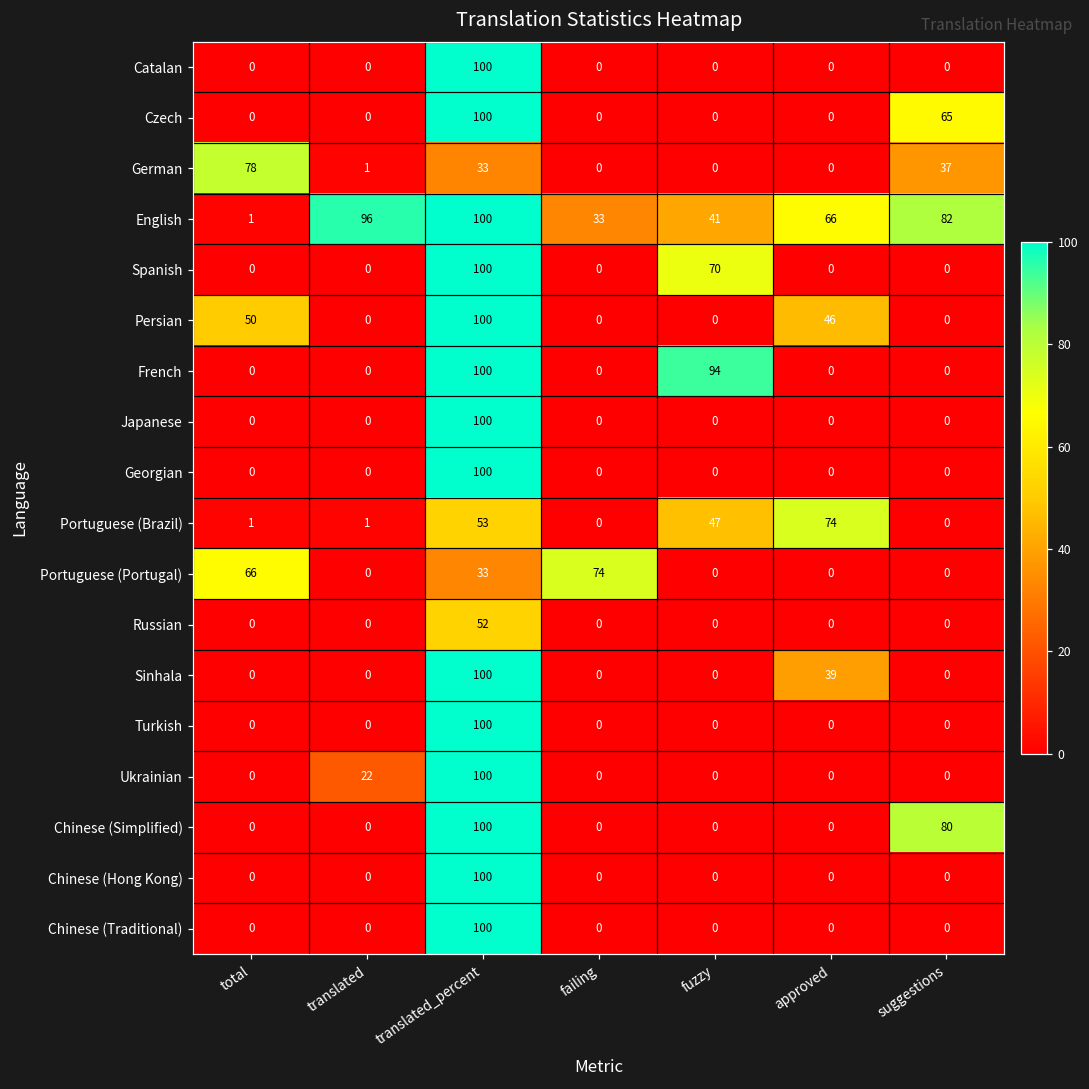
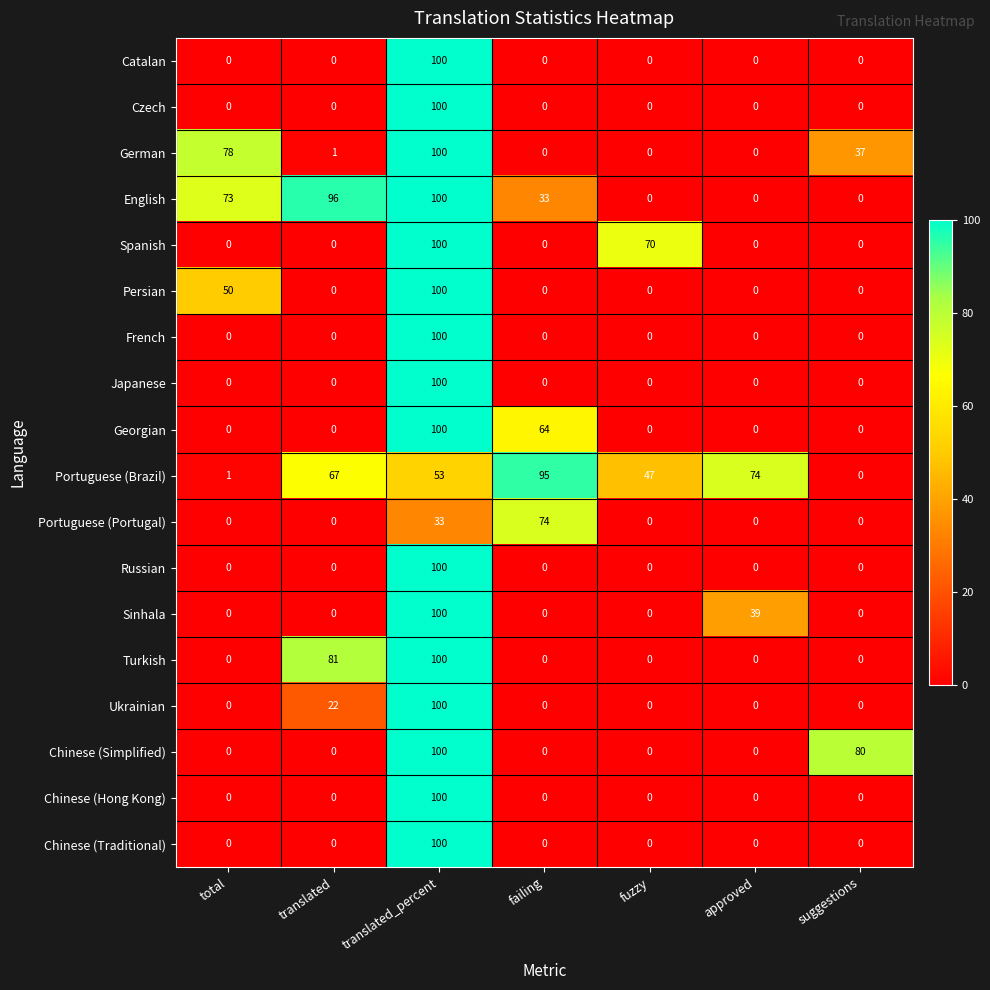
Czech, suggestions: 65 -> 0
German, translated_percent: 33 -> 100
English, total: 1 -> 73
English, fuzzy: 41 -> 0
English, approved: 66 -> 0
English, suggestions: 82 -> 0
Persian, approved: 46 -> 0
French, fuzzy: 94 -> 0
Georgian, failing: 0 -> 64
Portuguese (Brazil), translated: 1 -> 67
Portuguese (Brazil), failing: 0 -> 95
Portuguese (Portugal), total: 66 -> 0
Russian, translated_percent: 52 -> 100
Turkish, translated: 0 -> 81
